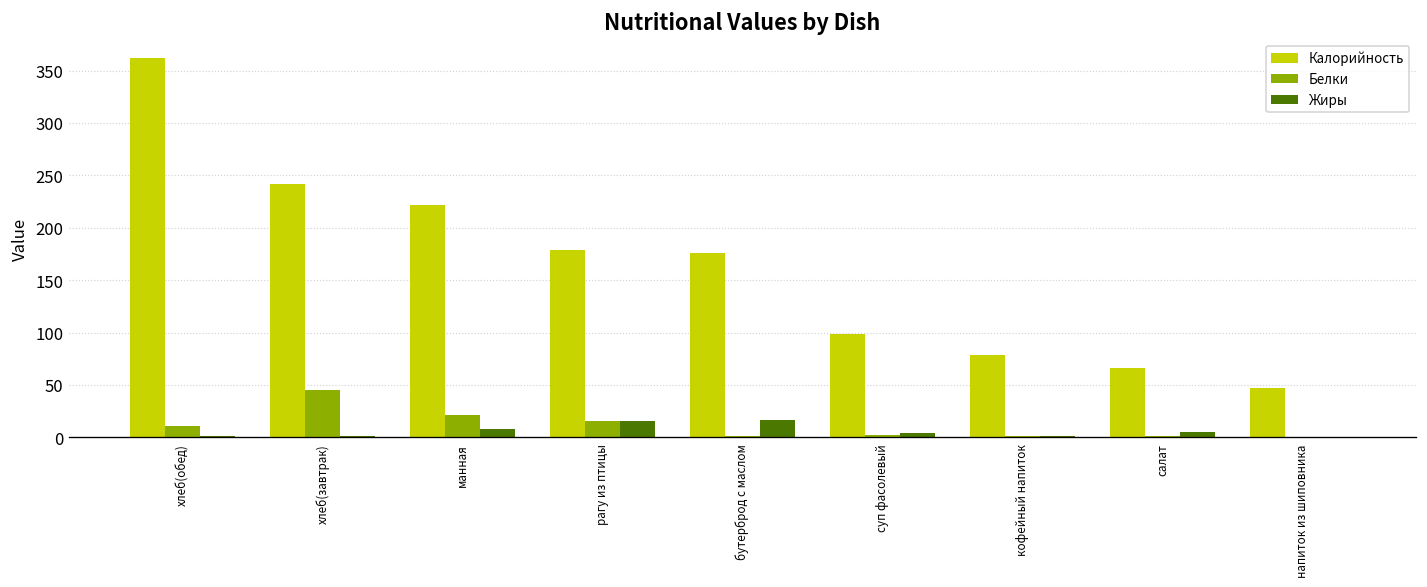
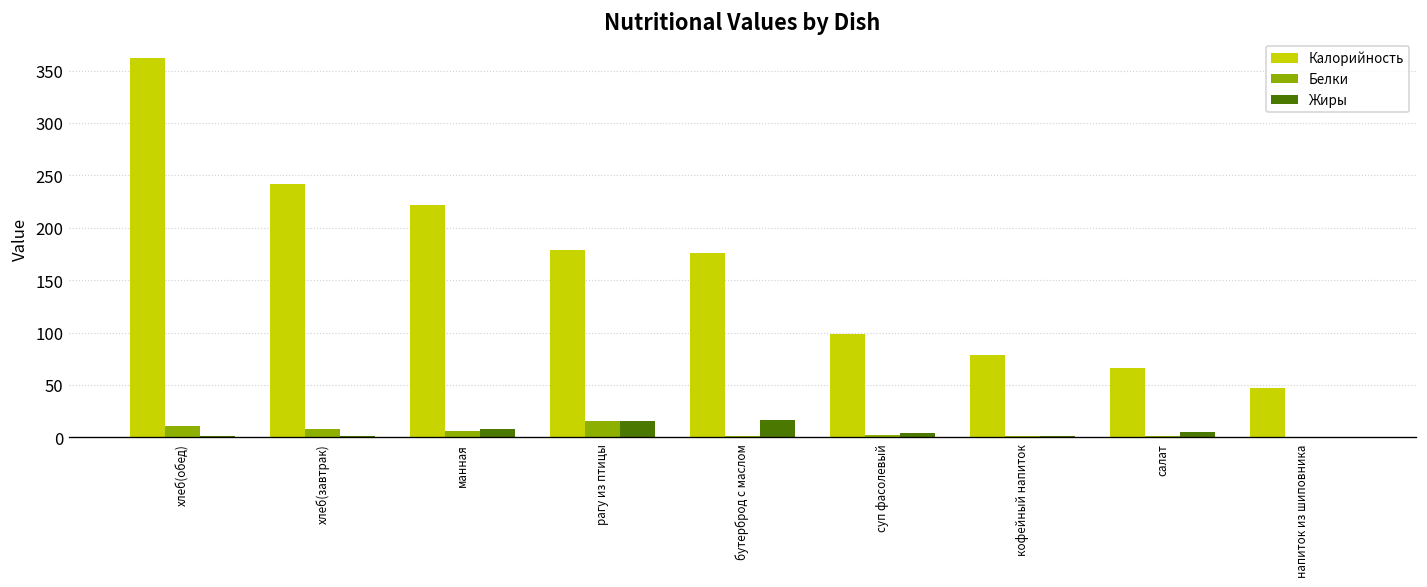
Белки, хлеб(завтрак): 50 -> 10
Белки, манная: 20 -> 10
